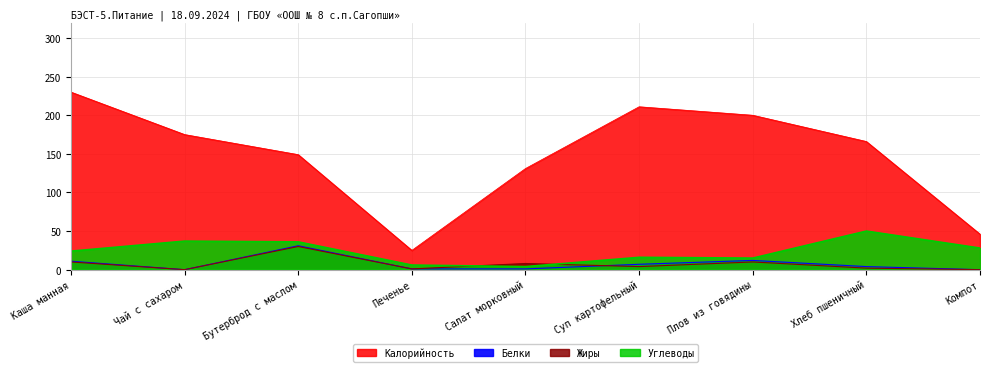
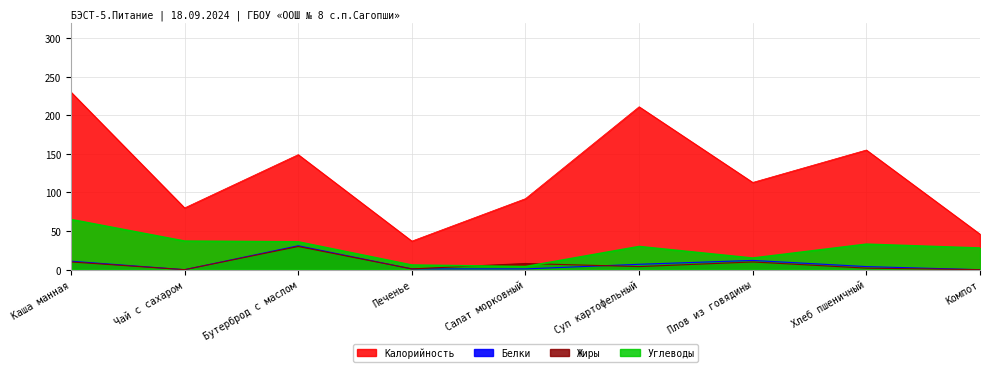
Углеводы, Каша манная: 20 -> 70
Калорийность, Чай с сахаром: 180 -> 80
Калорийность, Печенье: 30 -> 40
Калорийность, Салат морковный: 130 -> 90
Углеводы, Суп картофельный: 20 -> 30
Калорийность, Плов из говядины: 200 -> 110
Калорийность, Хлеб пшеничный: 170 -> 160
Углеводы, Хлеб пшеничный: 50 -> 30
